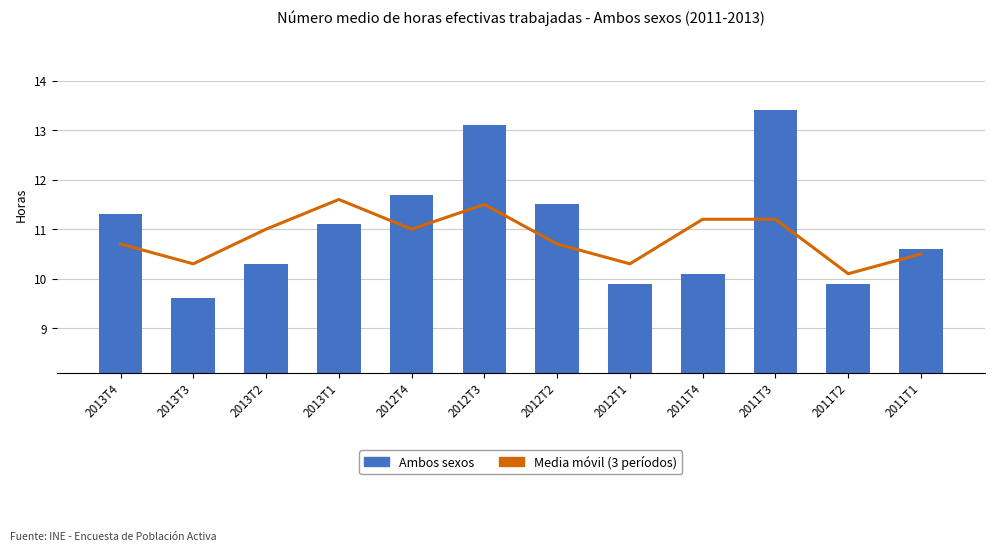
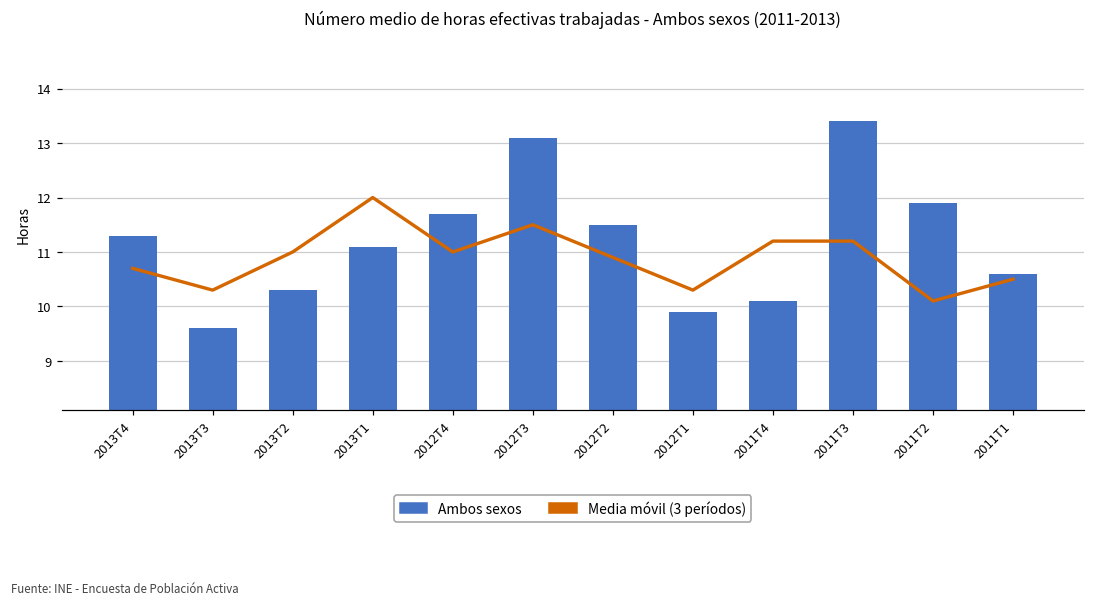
Media móvil (3 períodos), 2013T1: 11.6 -> 12.0
Media móvil (3 períodos), 2012T2: 10.7 -> 10.9
Ambos sexos, 2011T2: 9.9 -> 11.9
